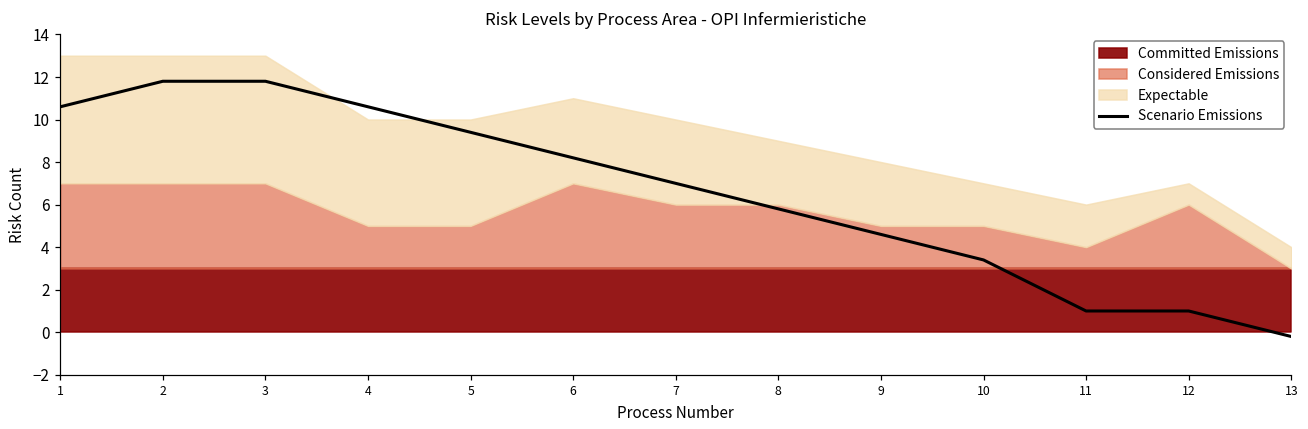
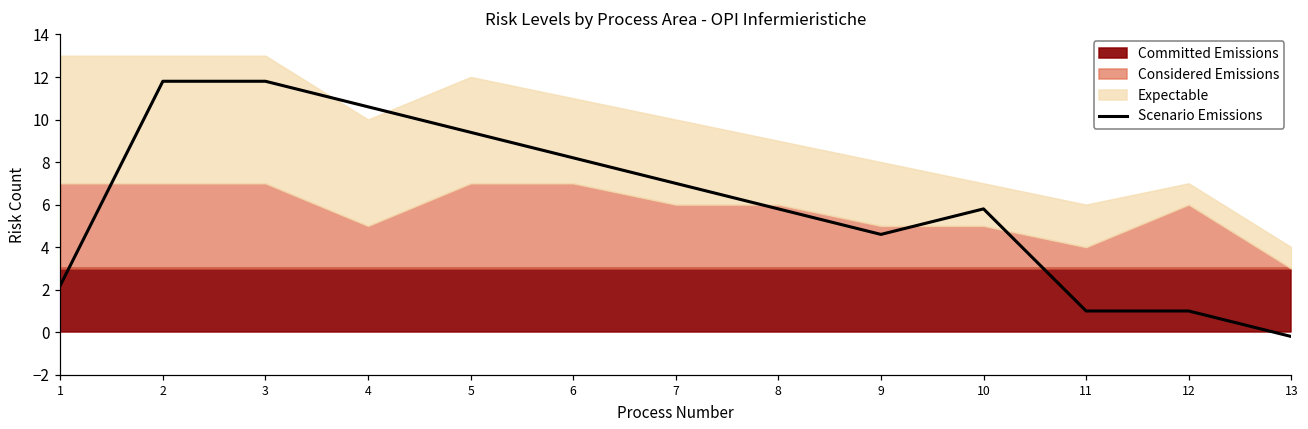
Scenario Emissions, 1: 10.6 -> 2.2
Considered Emissions, 5: 2 -> 4
Scenario Emissions, 10: 3.4 -> 5.8
